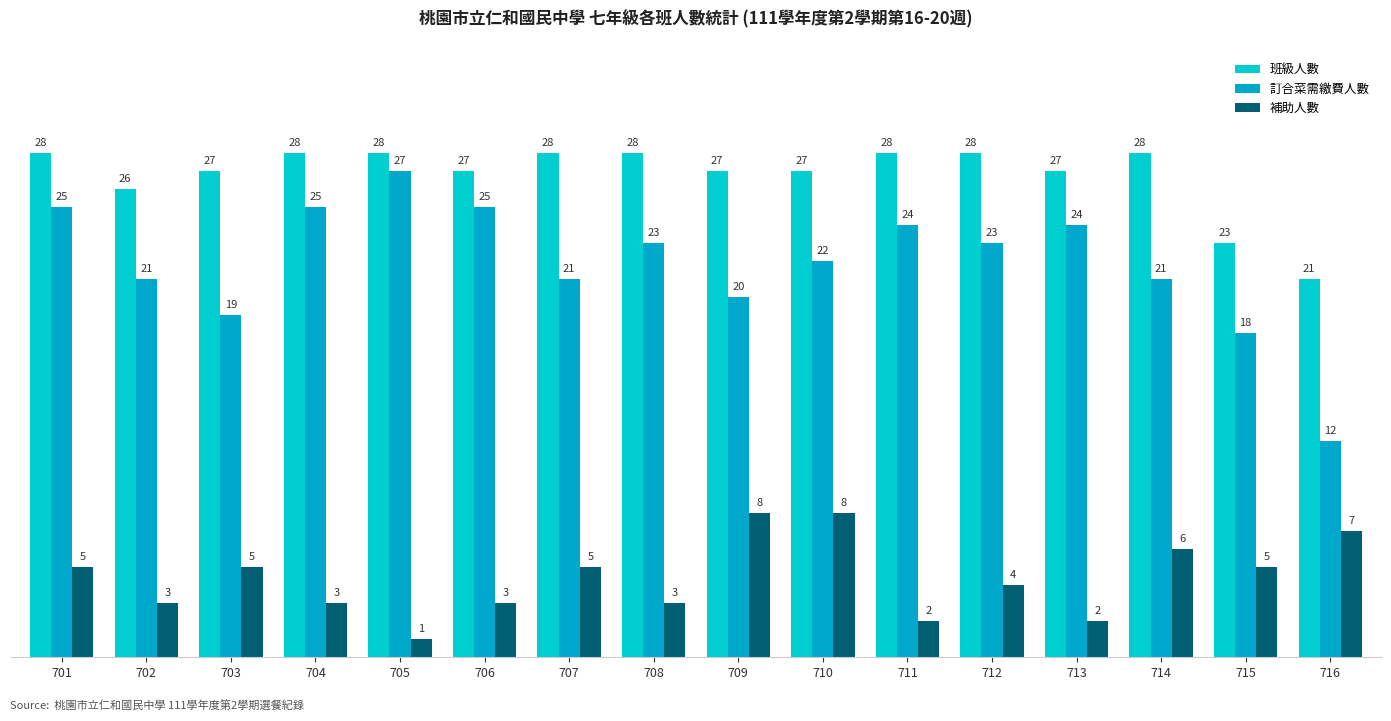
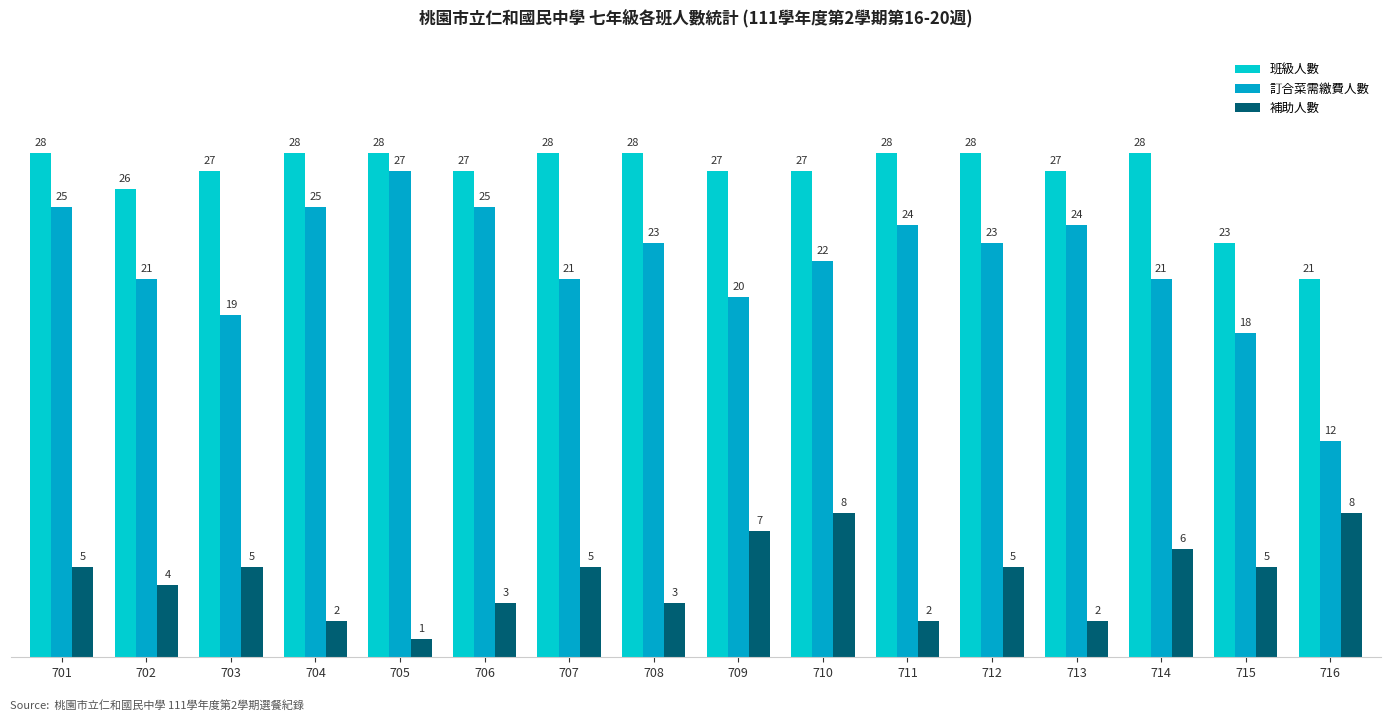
補助人數, 702: 3 -> 4
補助人數, 704: 3 -> 2
補助人數, 709: 8 -> 7
補助人數, 712: 4 -> 5
補助人數, 716: 7 -> 8
